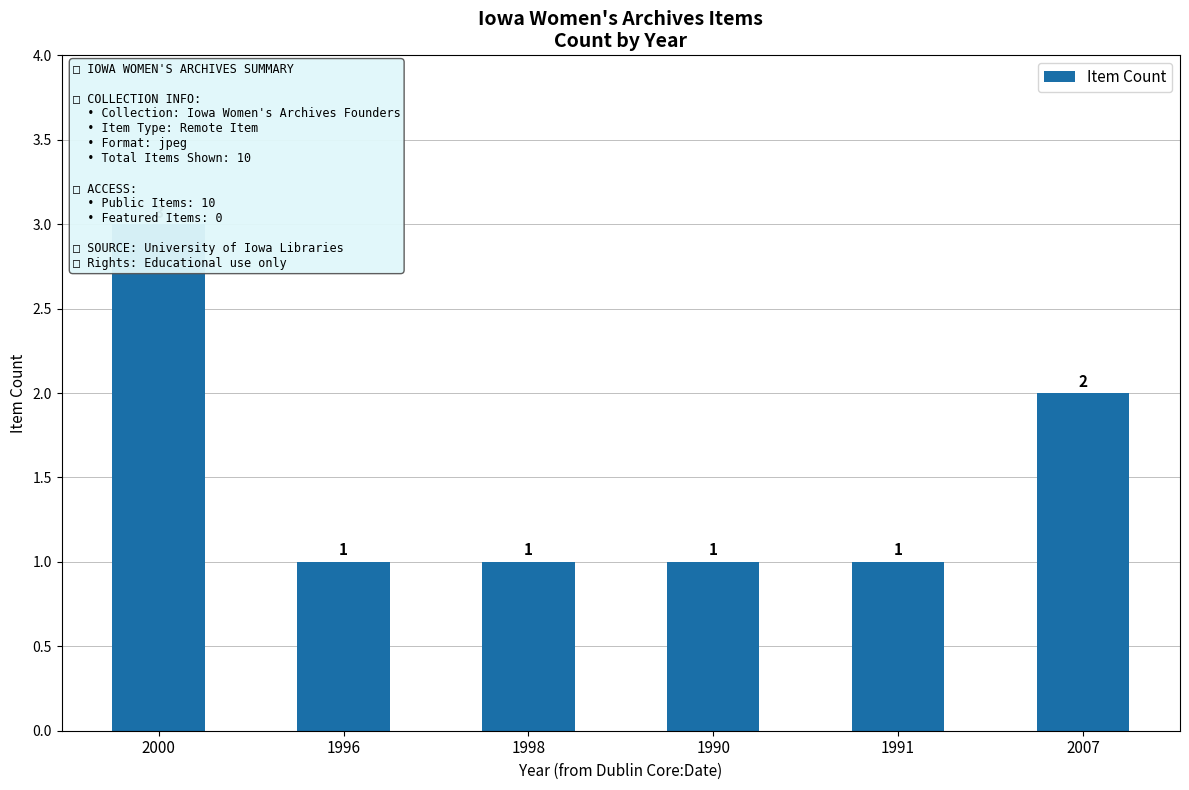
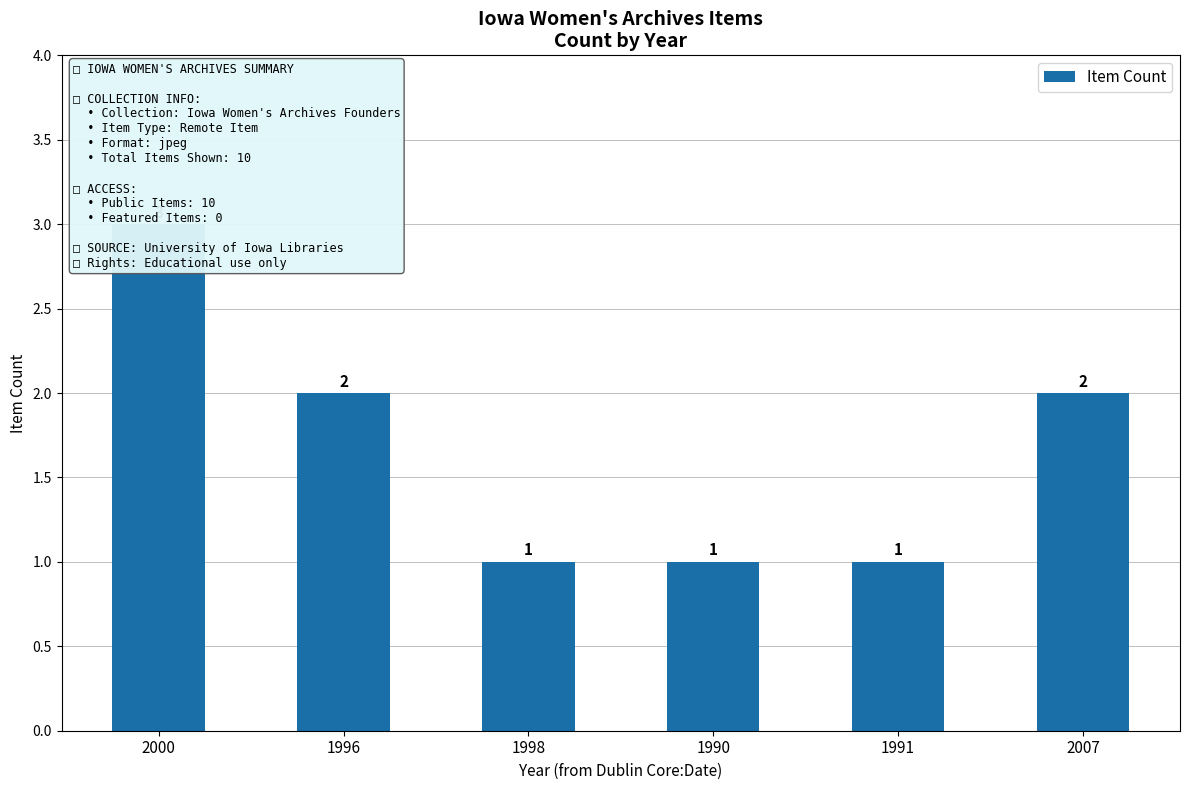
1996: 1 -> 2
